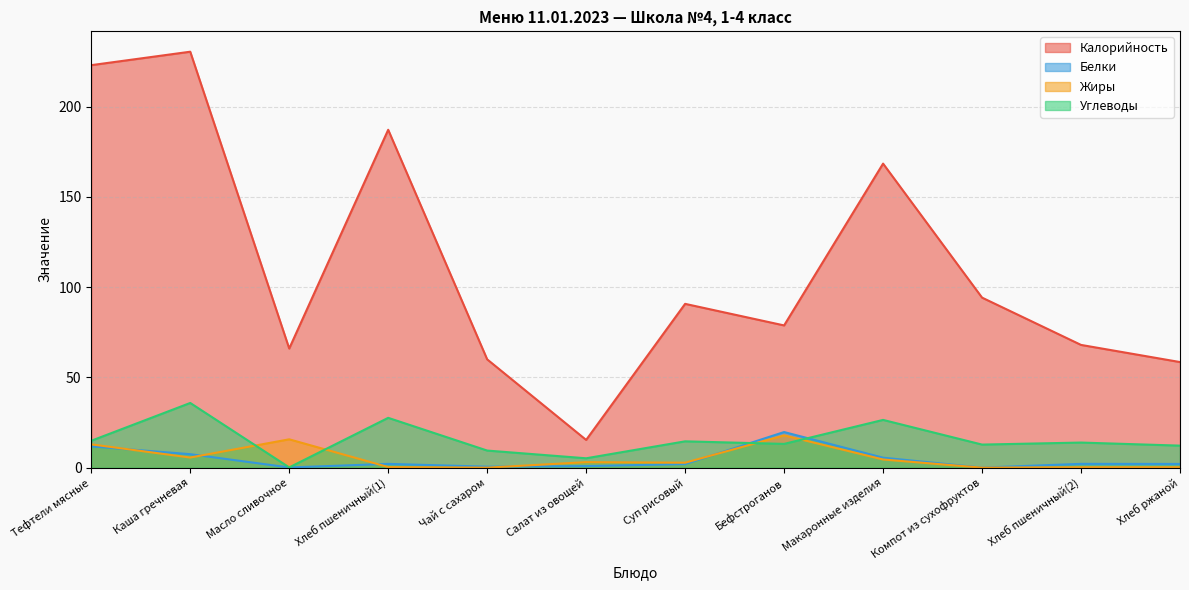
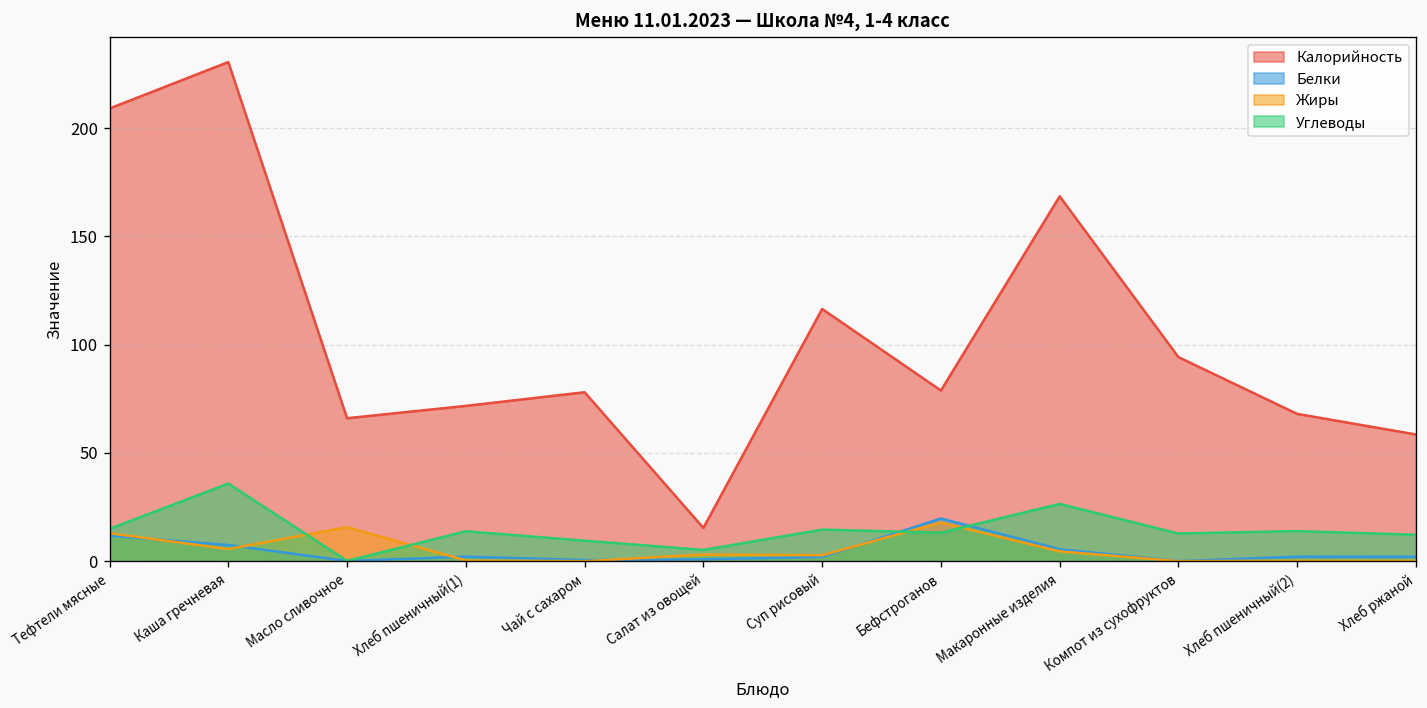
Калорийность, Тефтели мясные: 223 -> 209
Калорийность, Хлеб пшеничный(1): 187 -> 72
Углеводы, Хлеб пшеничный(1): 28 -> 14
Калорийность, Чай с сахаром: 60 -> 78
Калорийность, Суп рисовый: 91 -> 116
